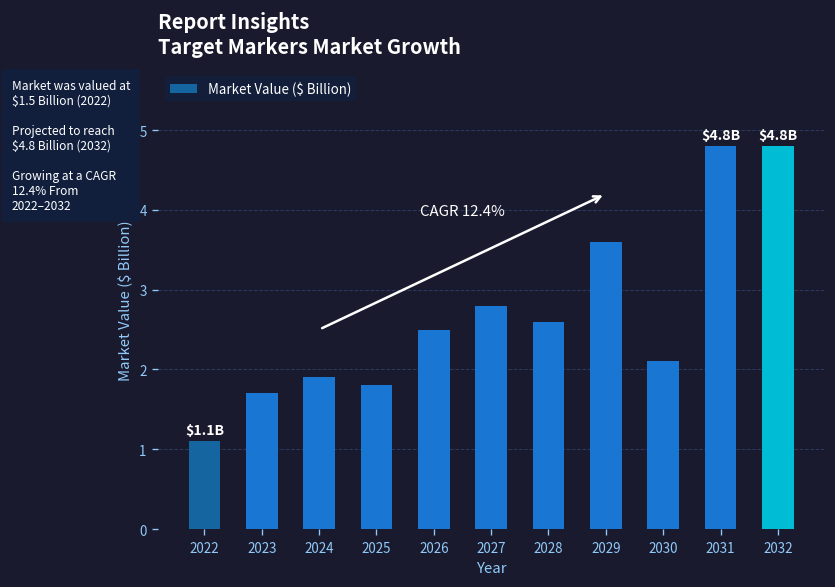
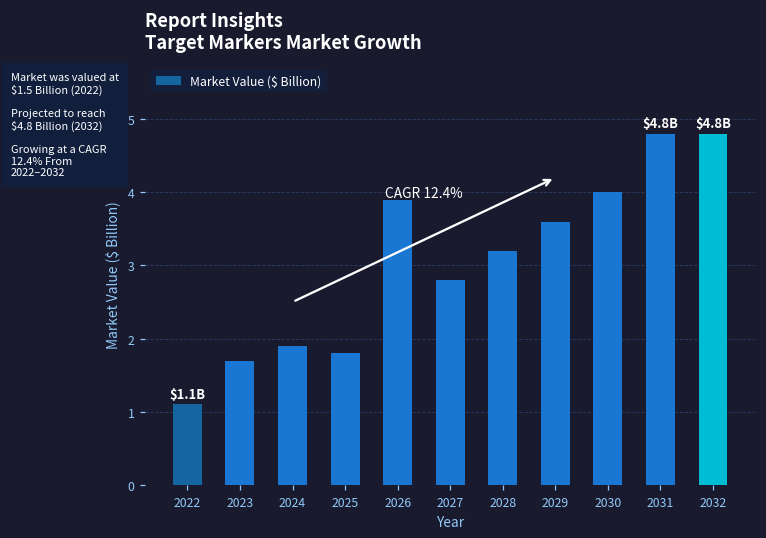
2026: 2.5 -> 3.9
2028: 2.6 -> 3.2
2030: 2.1 -> 4.0
